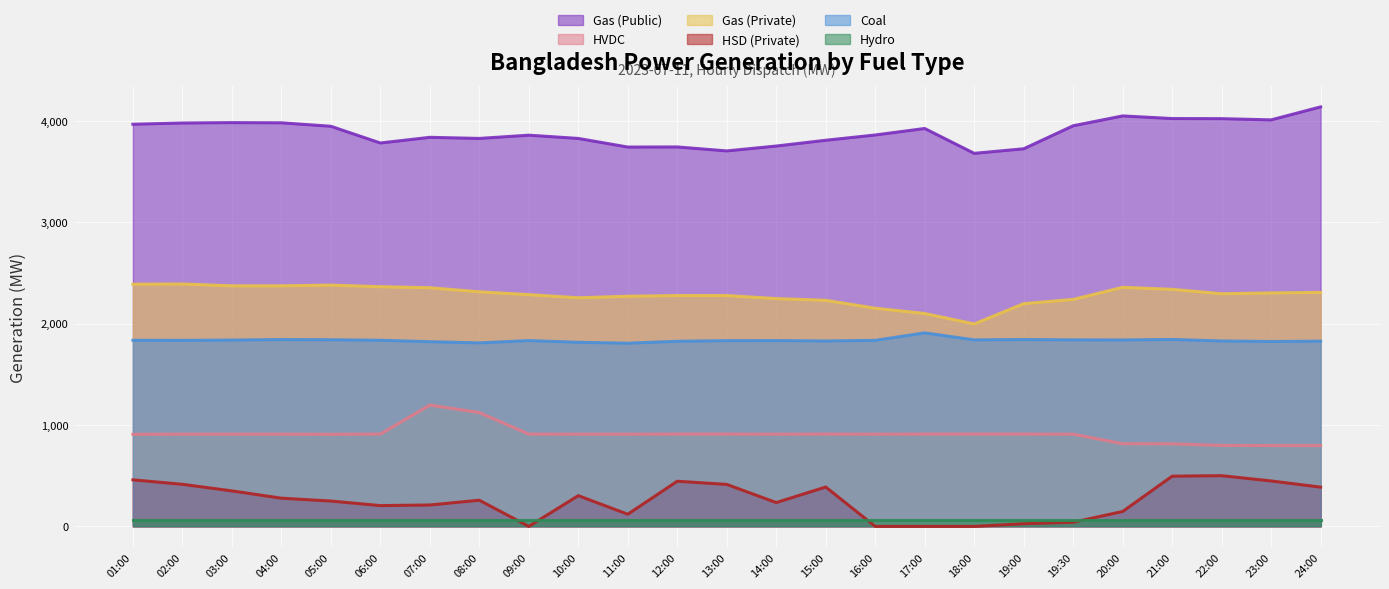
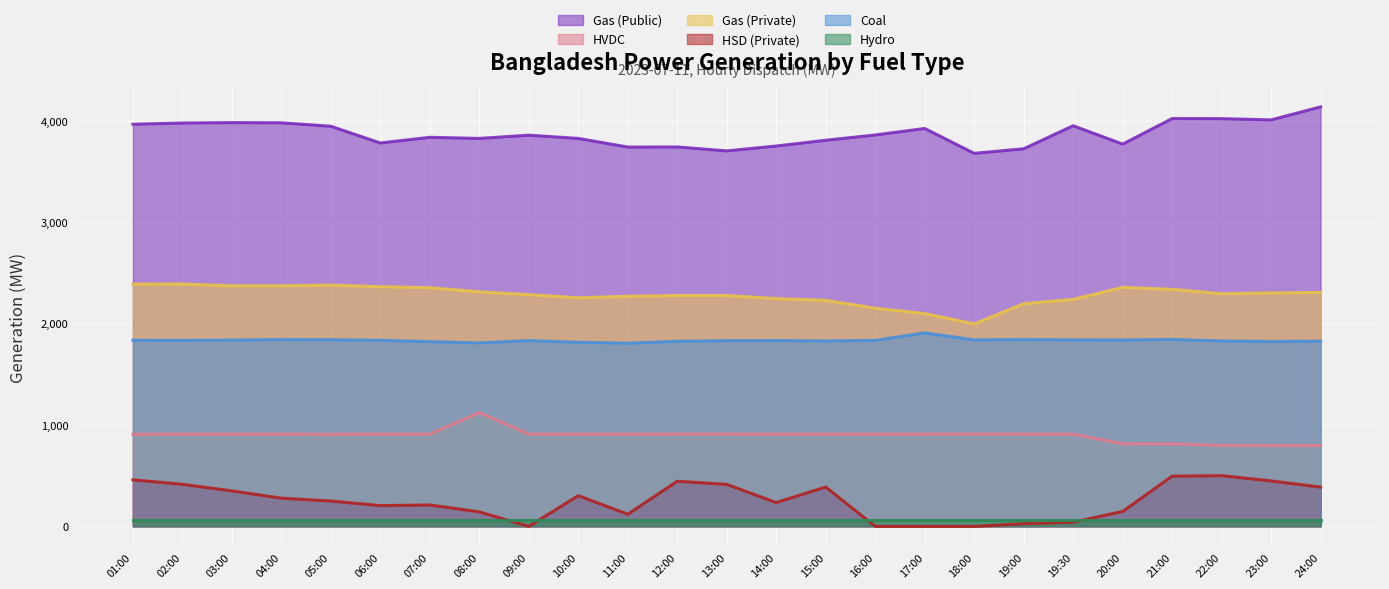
HVDC, 07:00: 1,200 -> 910
HSD (Private), 08:00: 260 -> 140
Gas (Public), 20:00: 4,050 -> 3,770
